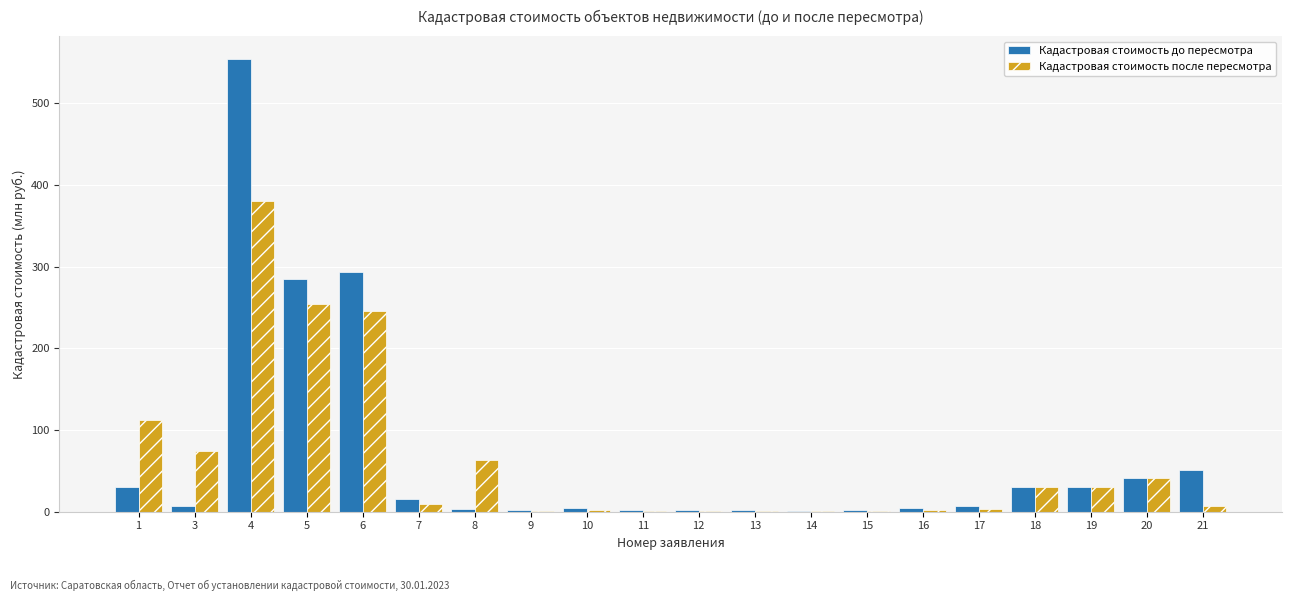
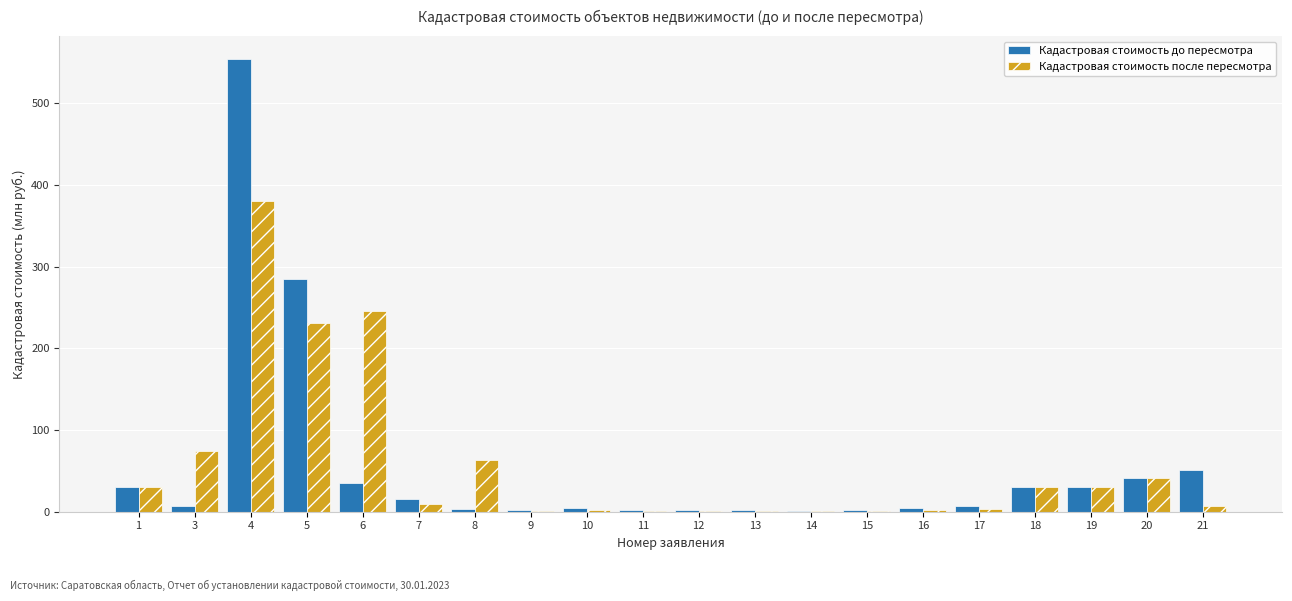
Кадастровая стоимость после пересмотра, 1: 110 -> 30
Кадастровая стоимость после пересмотра, 5: 250 -> 230
Кадастровая стоимость до пересмотра, 6: 290 -> 30
